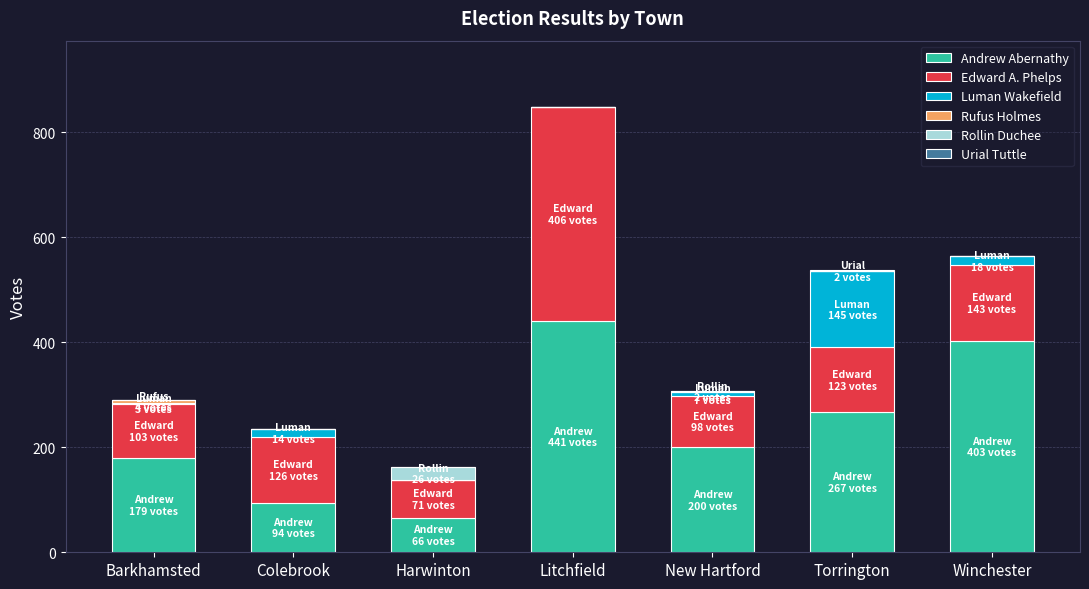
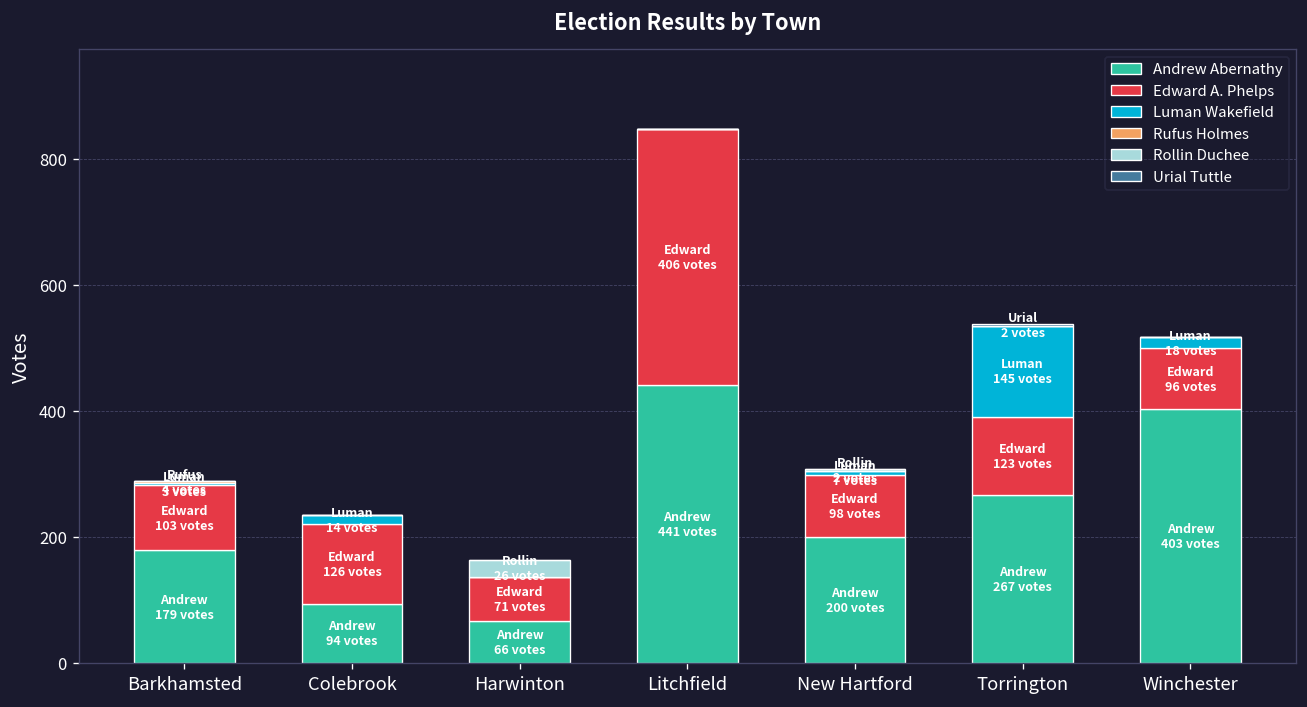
Edward A. Phelps, Winchester: 143 -> 96
